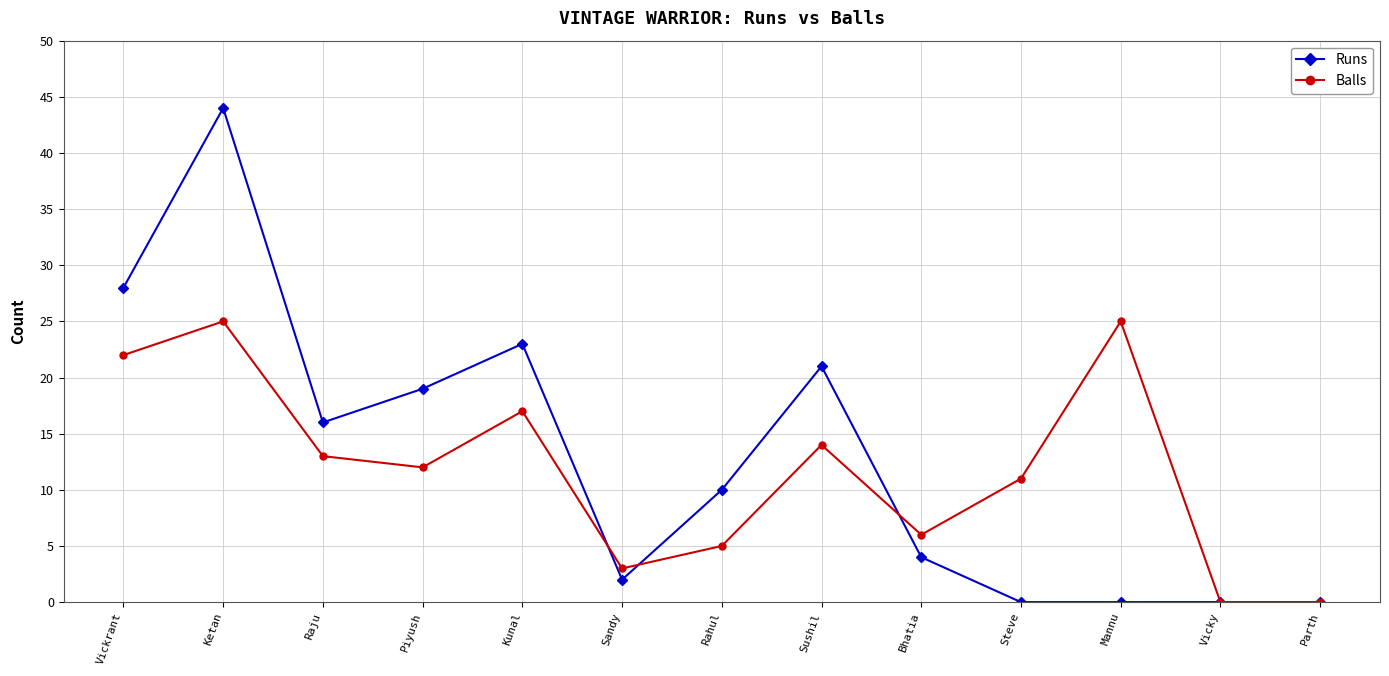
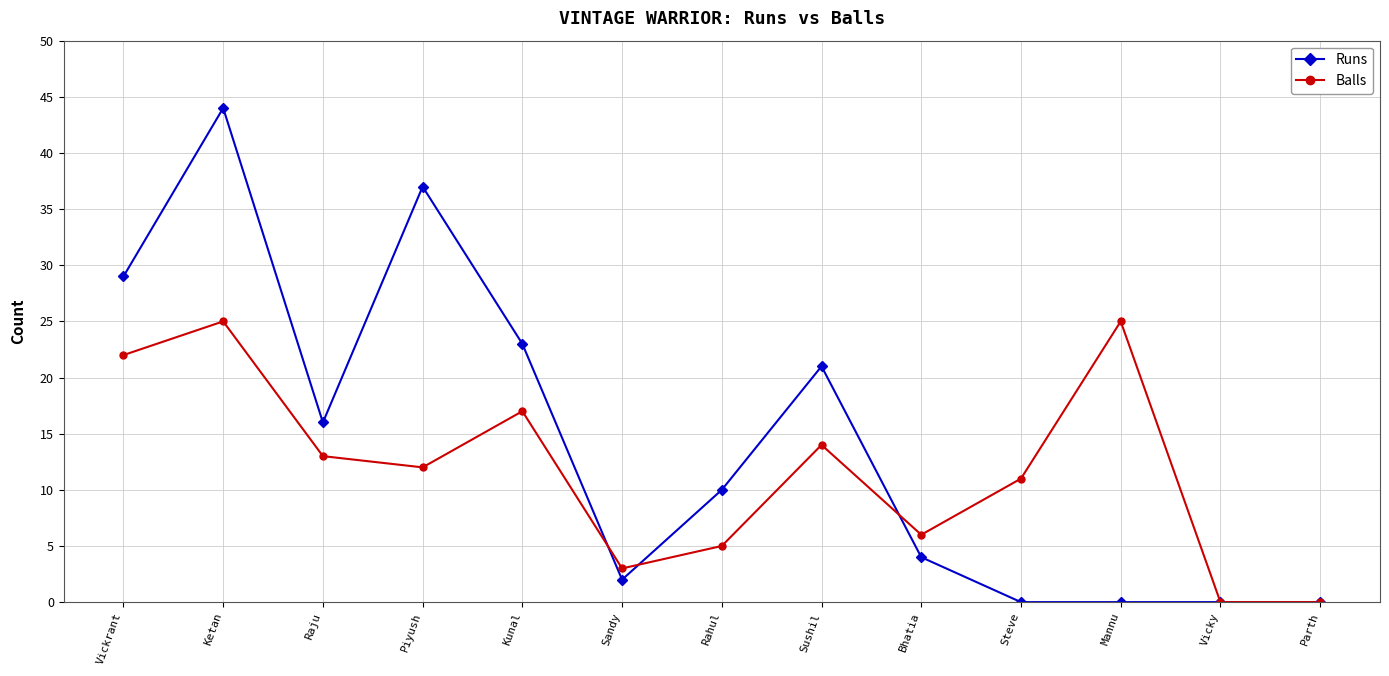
Runs, Vickrant: 28 -> 29
Runs, Piyush: 19 -> 37
